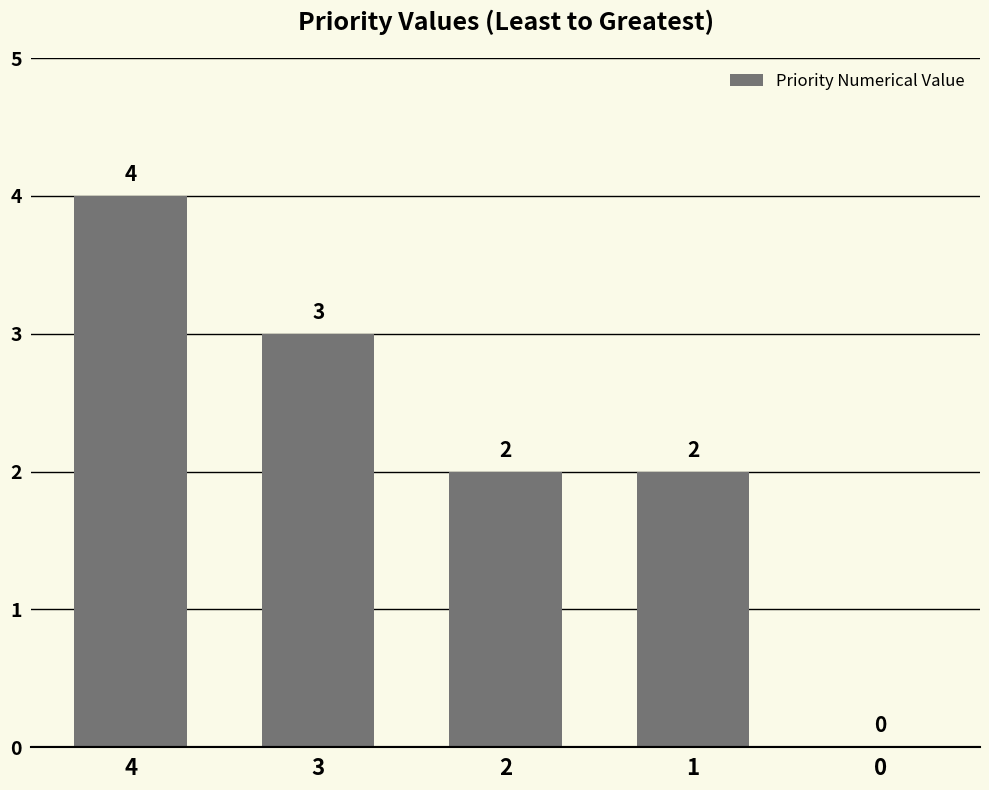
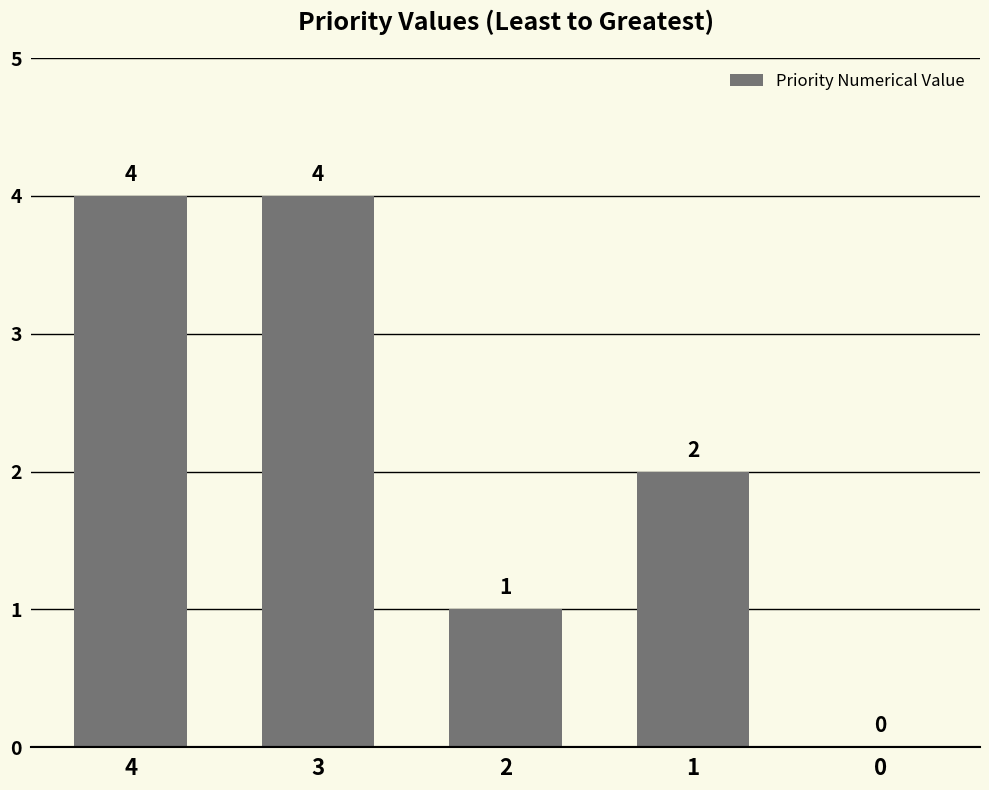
3: 3 -> 4
2: 2 -> 1
